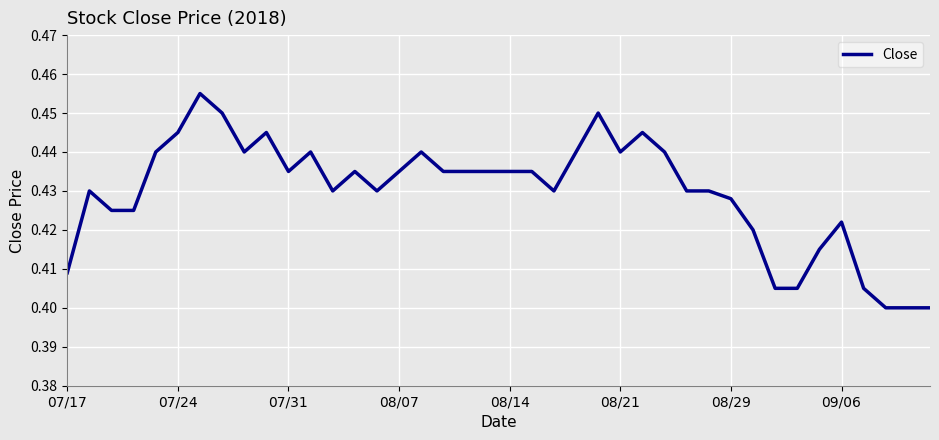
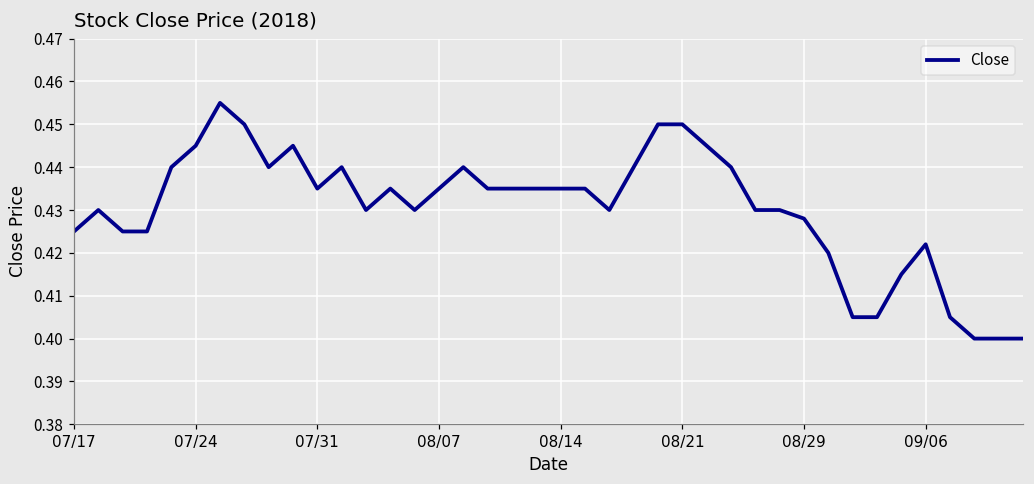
07/17: 0.409 -> 0.425
08/21: 0.44 -> 0.45
